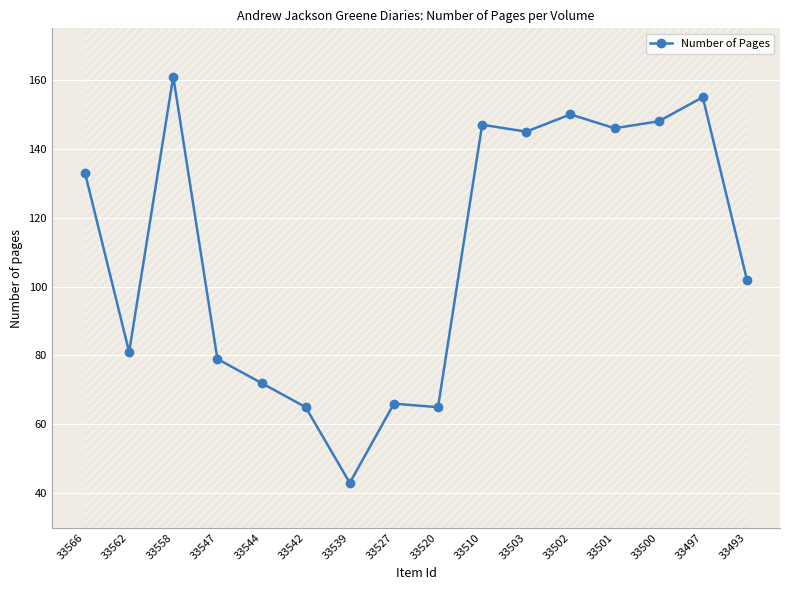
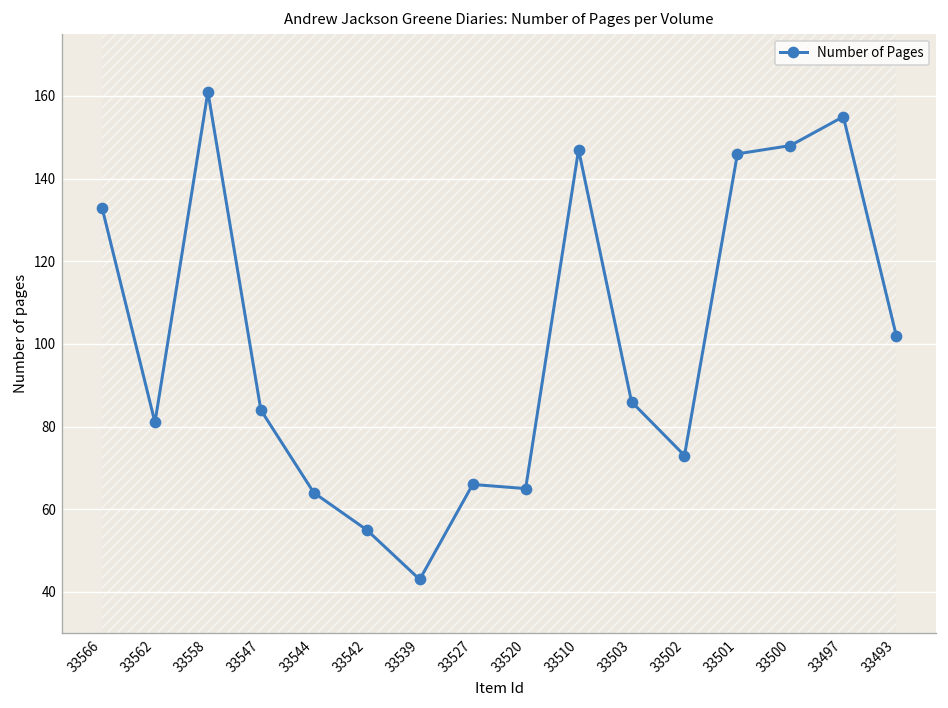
Number of Pages, 33547: 79 -> 84
Number of Pages, 33544: 72 -> 64
Number of Pages, 33542: 65 -> 55
Number of Pages, 33503: 145 -> 86
Number of Pages, 33502: 150 -> 73
